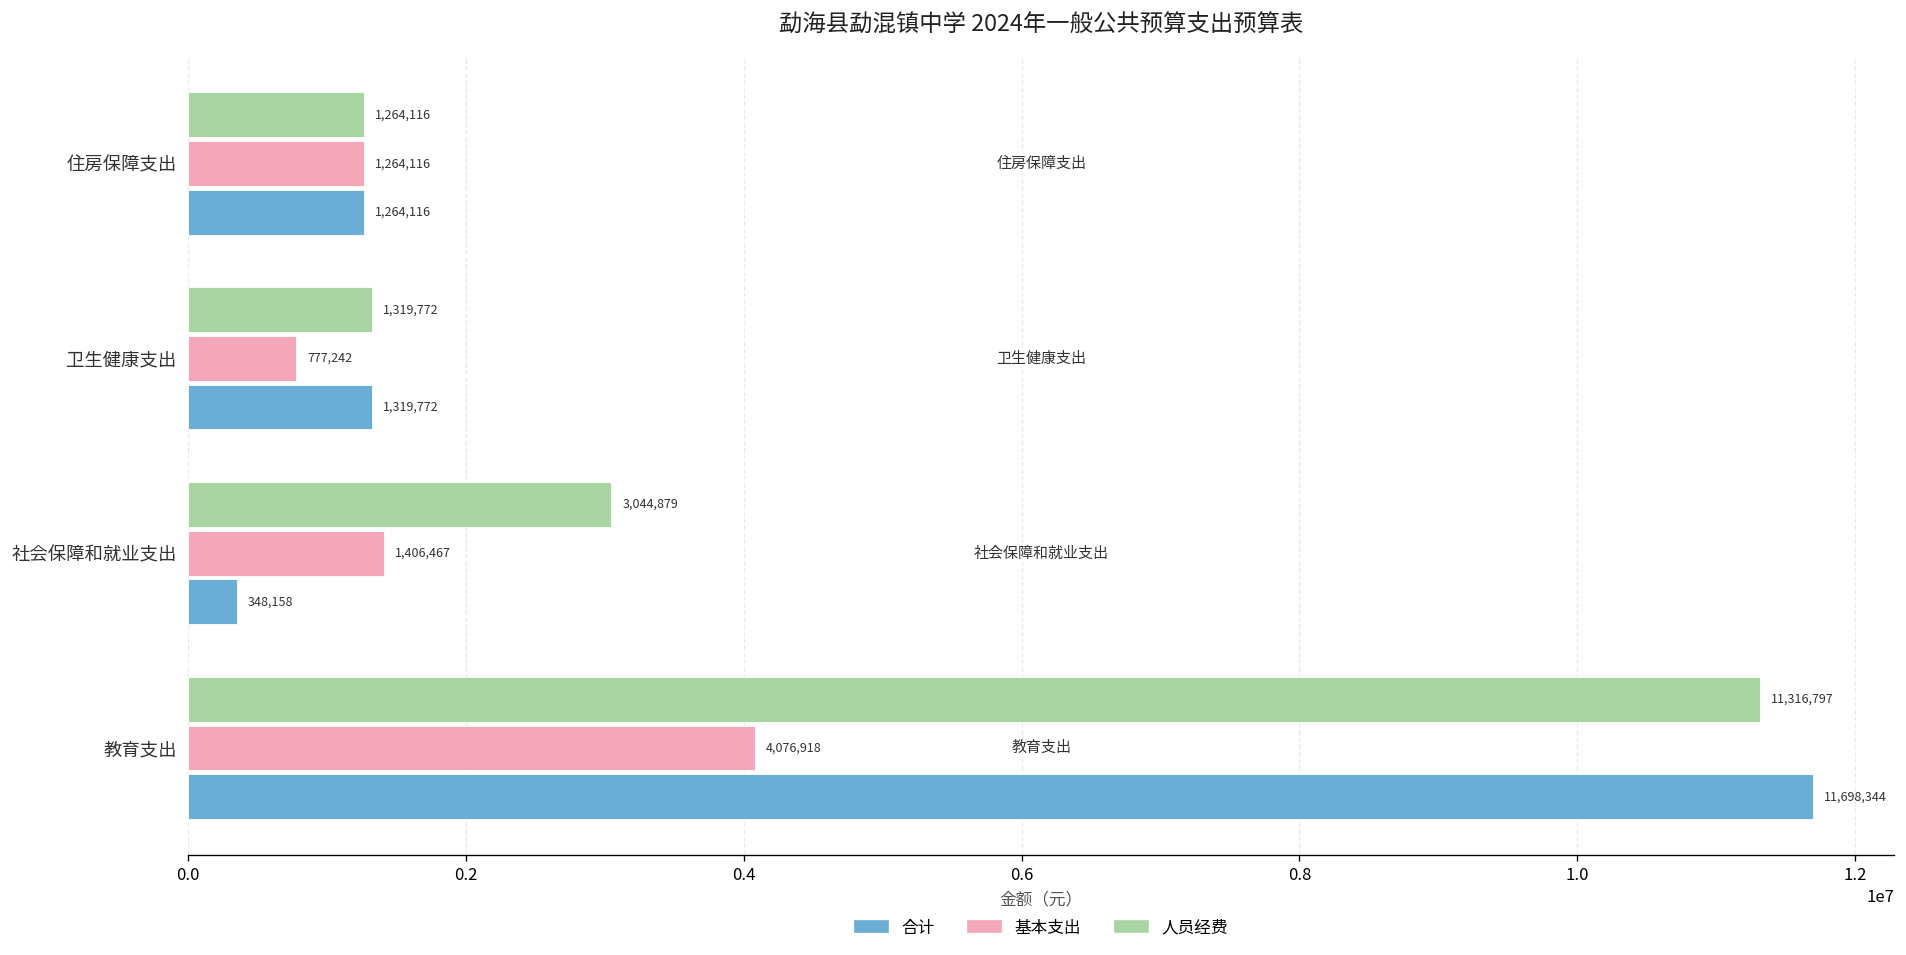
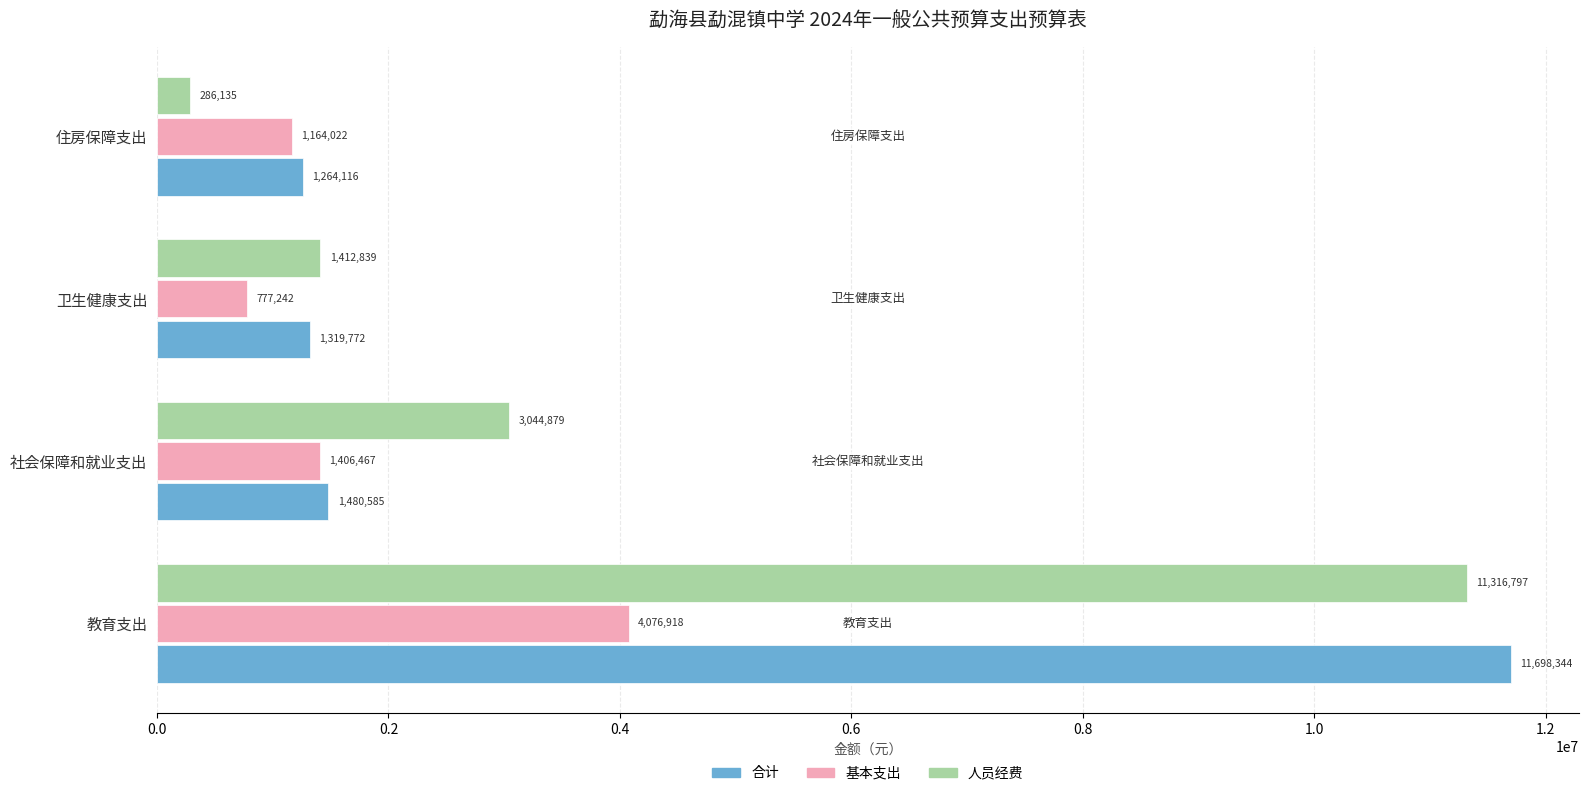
人员经费, 住房保障支出: 1,264,116 -> 286,135
基本支出, 住房保障支出: 1,264,116 -> 1,164,022
人员经费, 卫生健康支出: 1,319,772 -> 1,412,839
合计, 社会保障和就业支出: 348,158 -> 1,480,585
